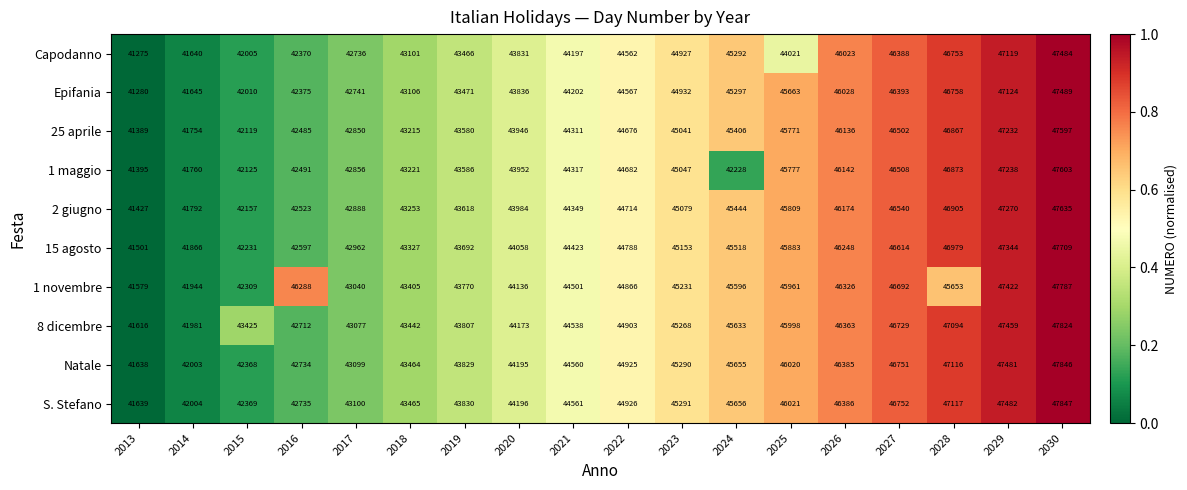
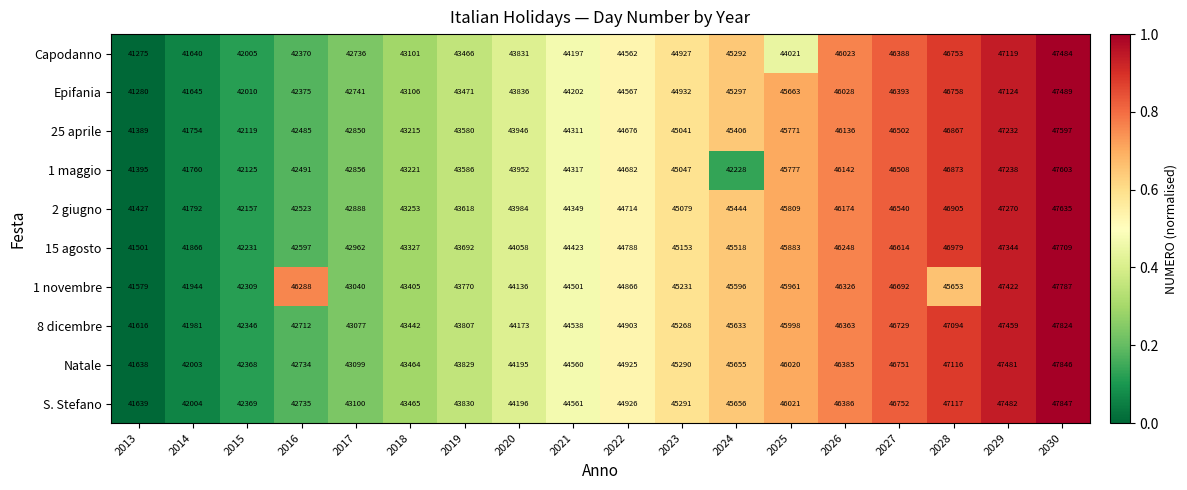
8 dicembre, 2015: 43425 -> 42346
